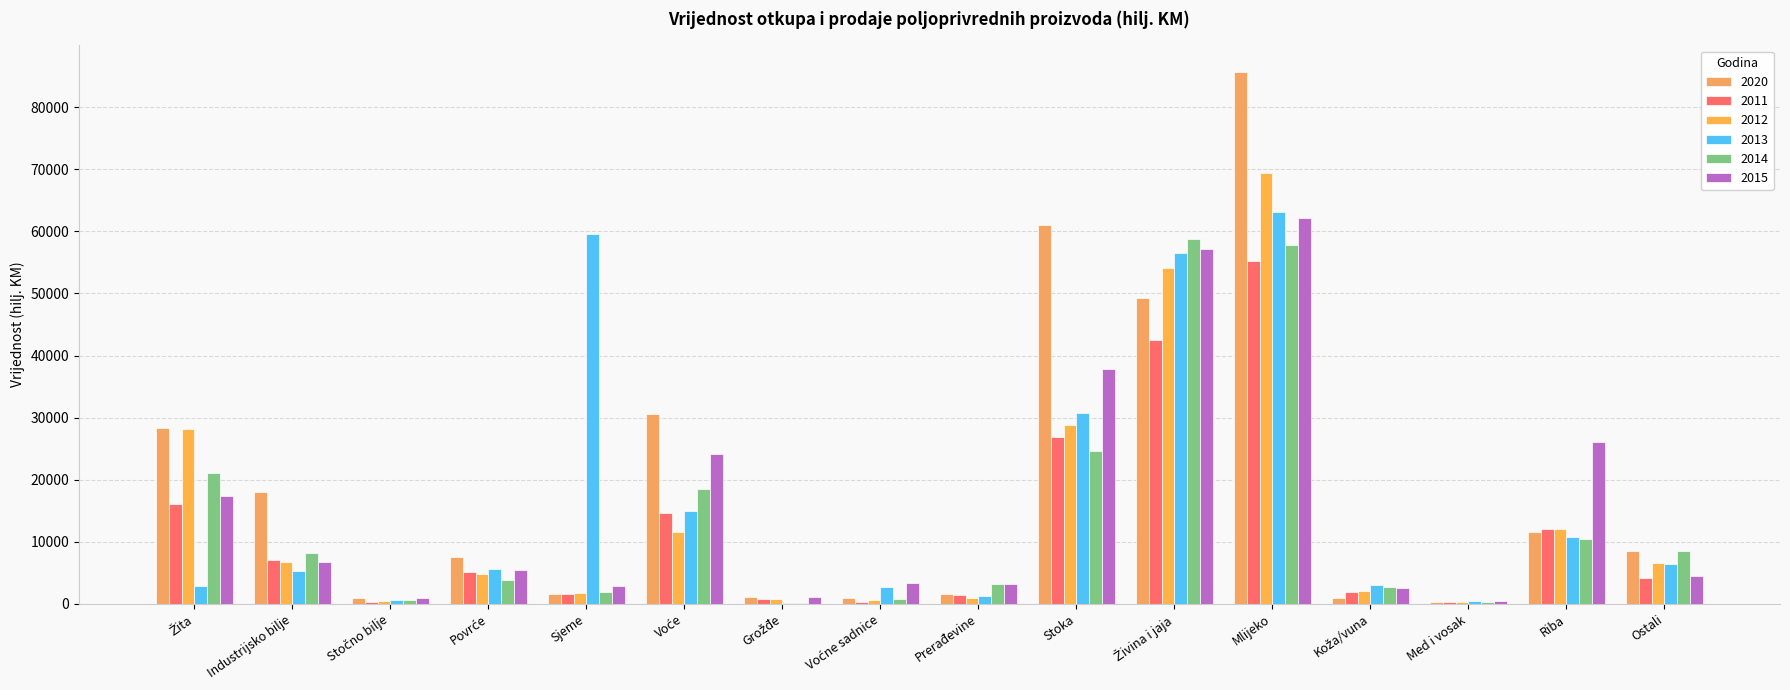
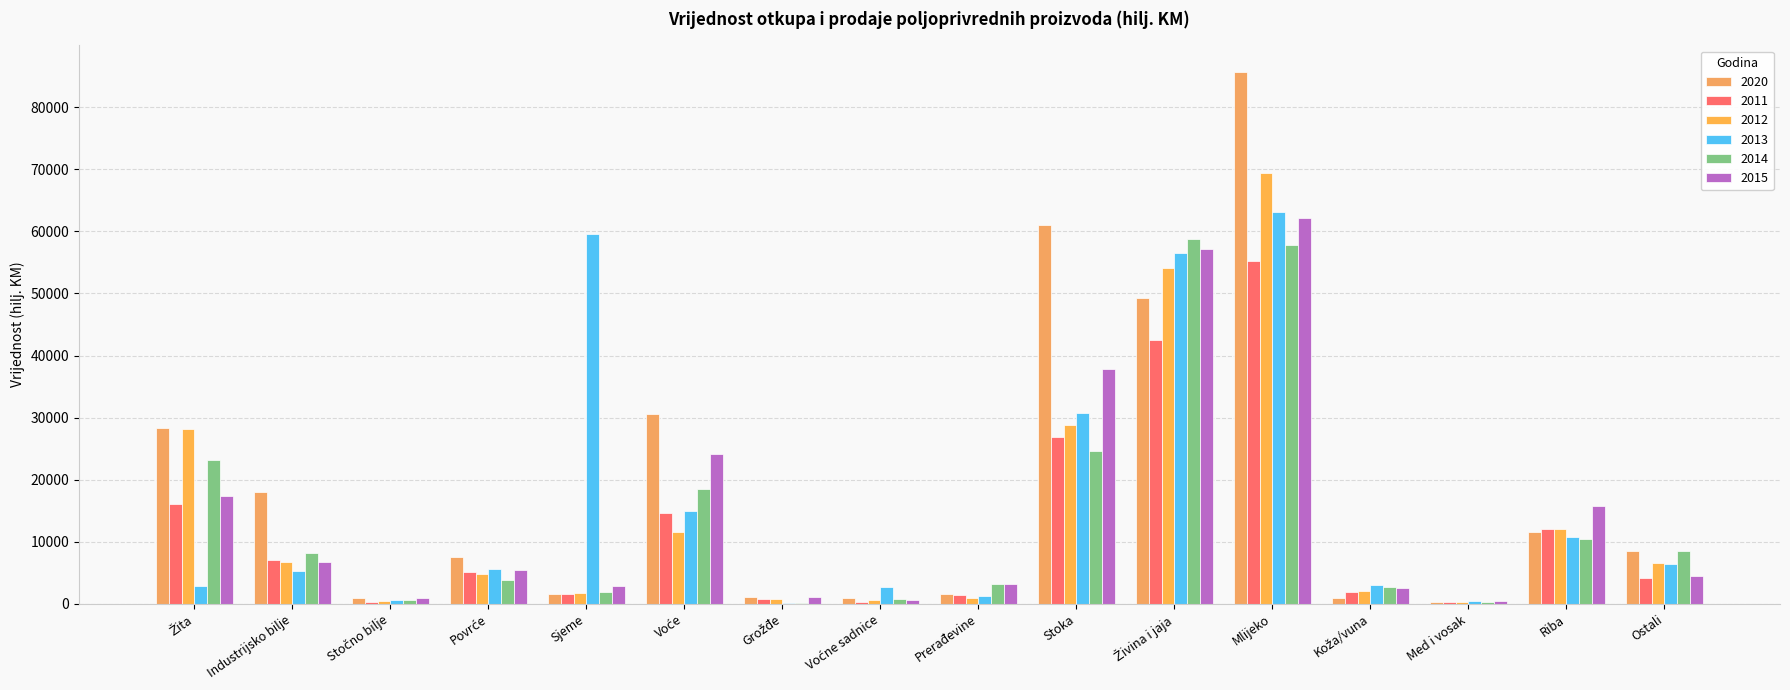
2014, Žita: 21000 -> 23000
2015, Voćne sadnice: 3000 -> 1000
2015, Riba: 26000 -> 16000
